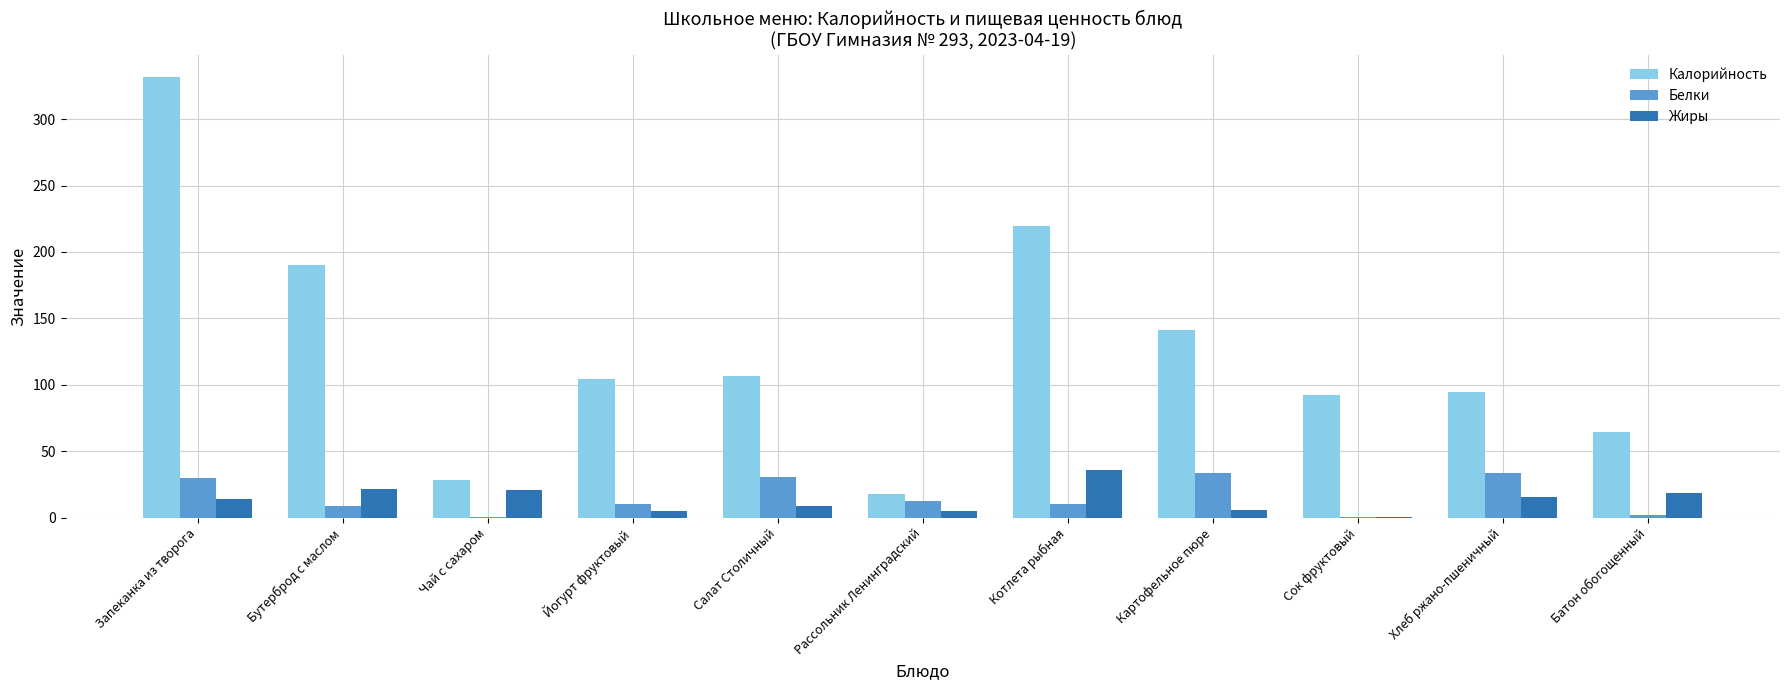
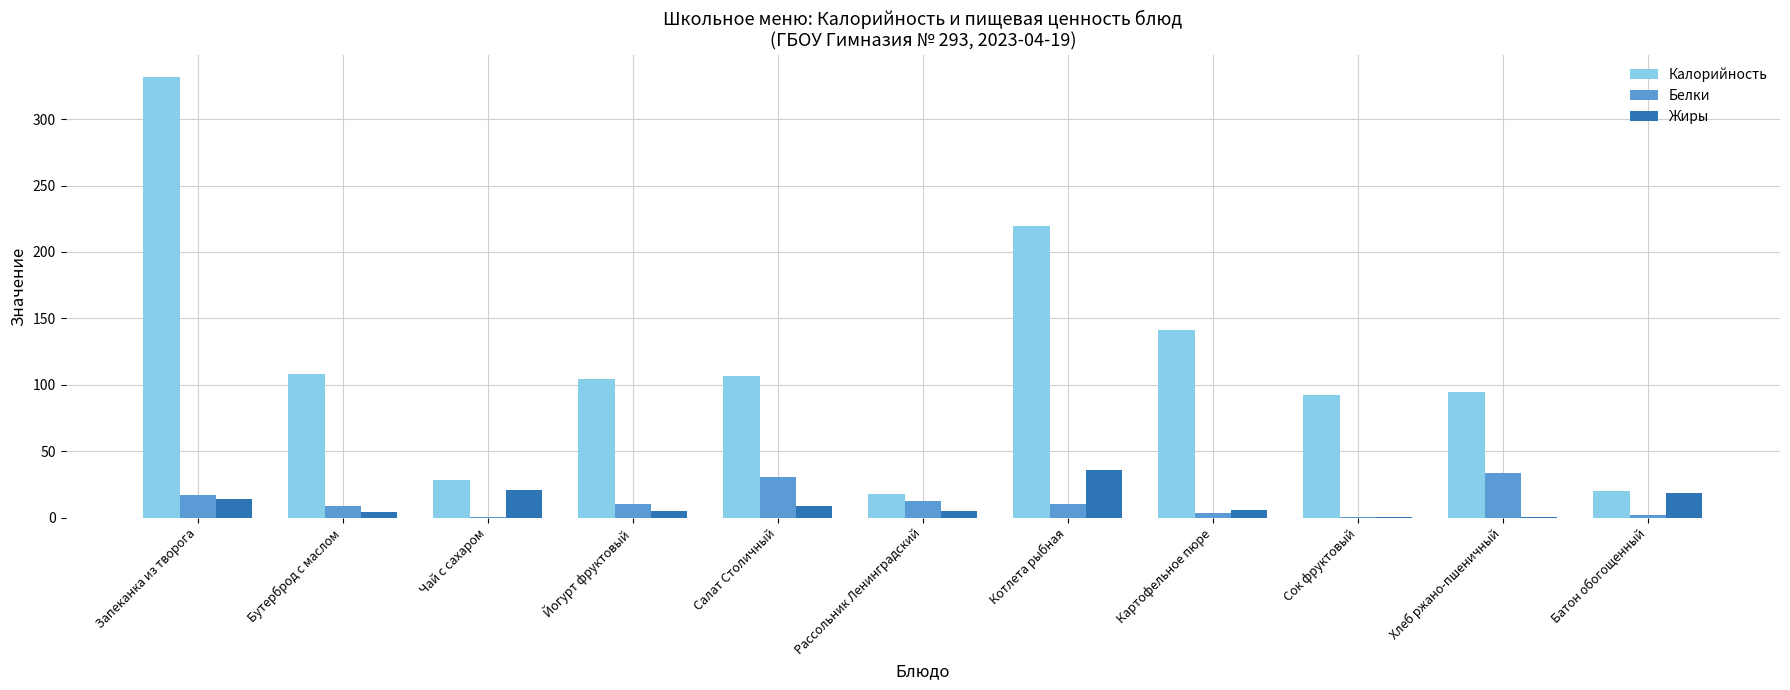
Белки, Запеканка из творога: 30 -> 17
Калорийность, Бутерброд с маслом: 190 -> 108
Жиры, Бутерброд с маслом: 21 -> 4
Белки, Картофельное пюре: 34 -> 3
Жиры, Хлеб ржано-пшеничный: 16 -> 1
Калорийность, Батон обогощенный: 64 -> 20
